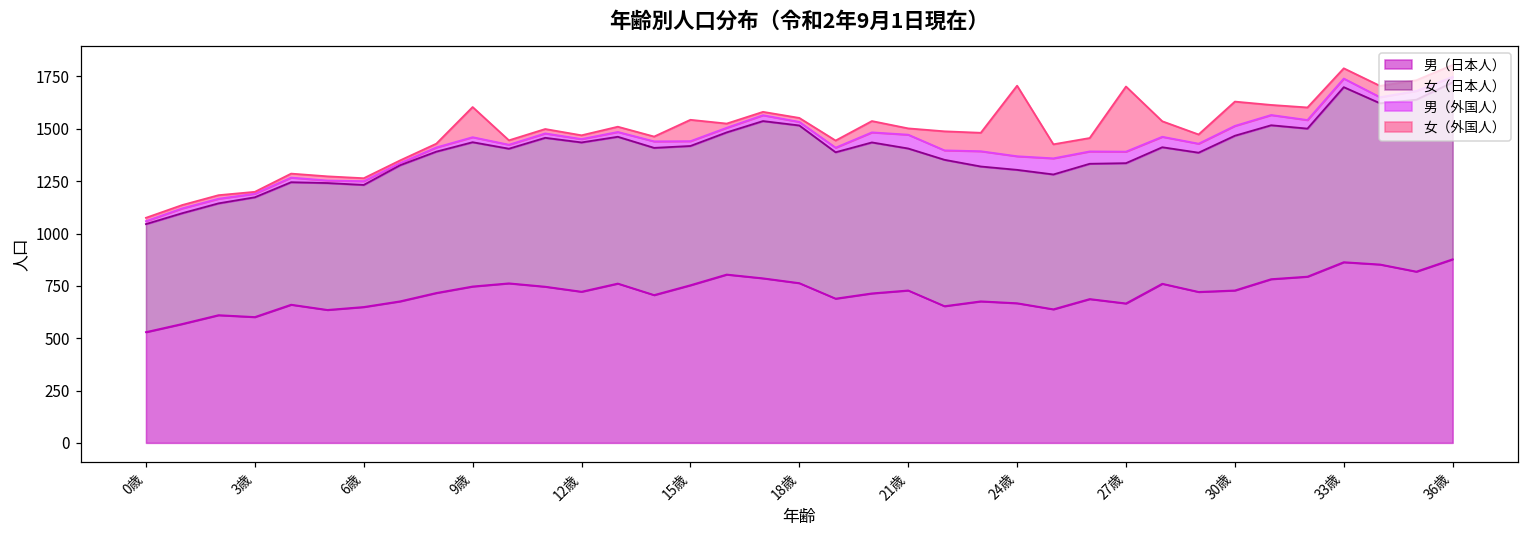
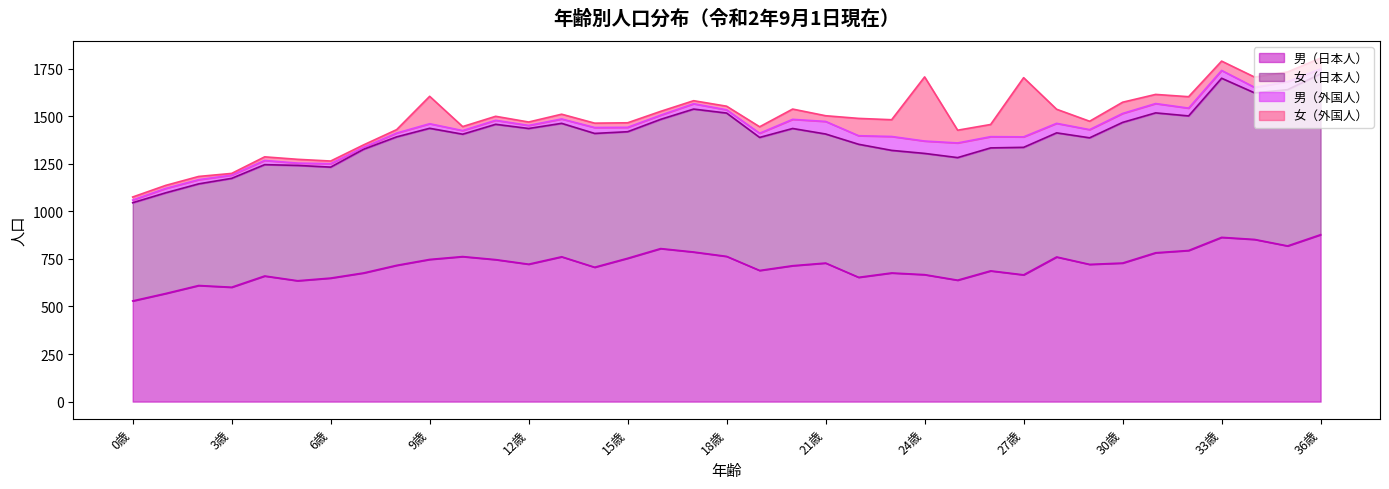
女（外国人）, 15歳: 100 -> 20
女（外国人）, 30歳: 120 -> 60
